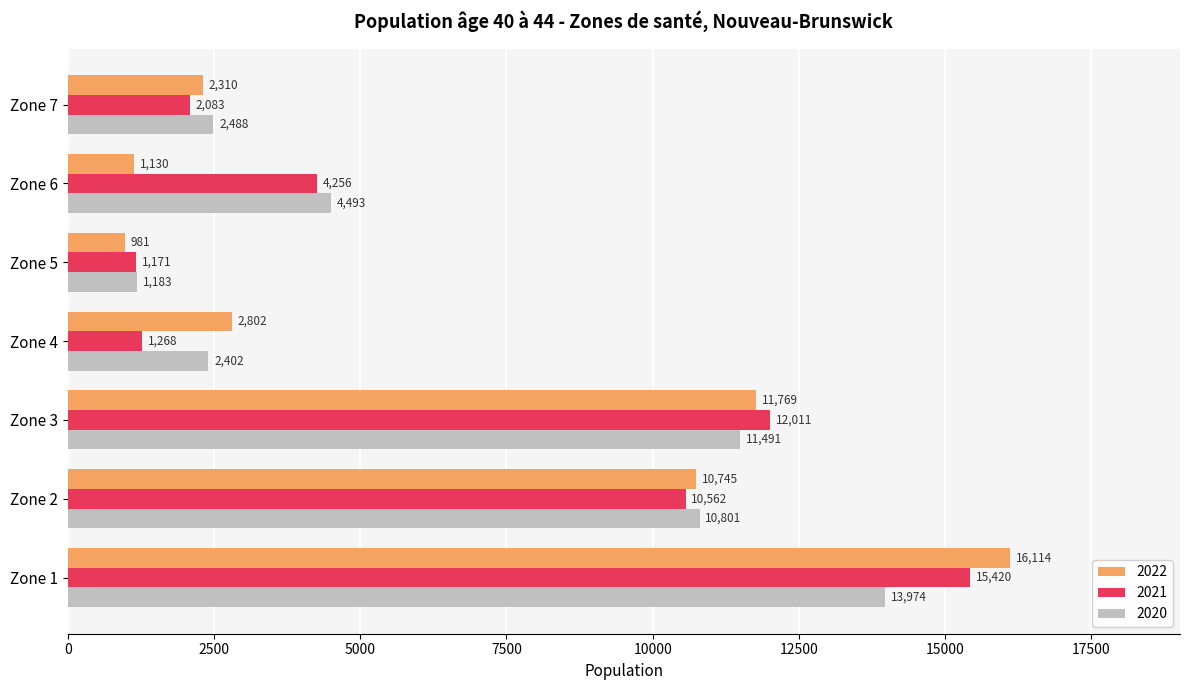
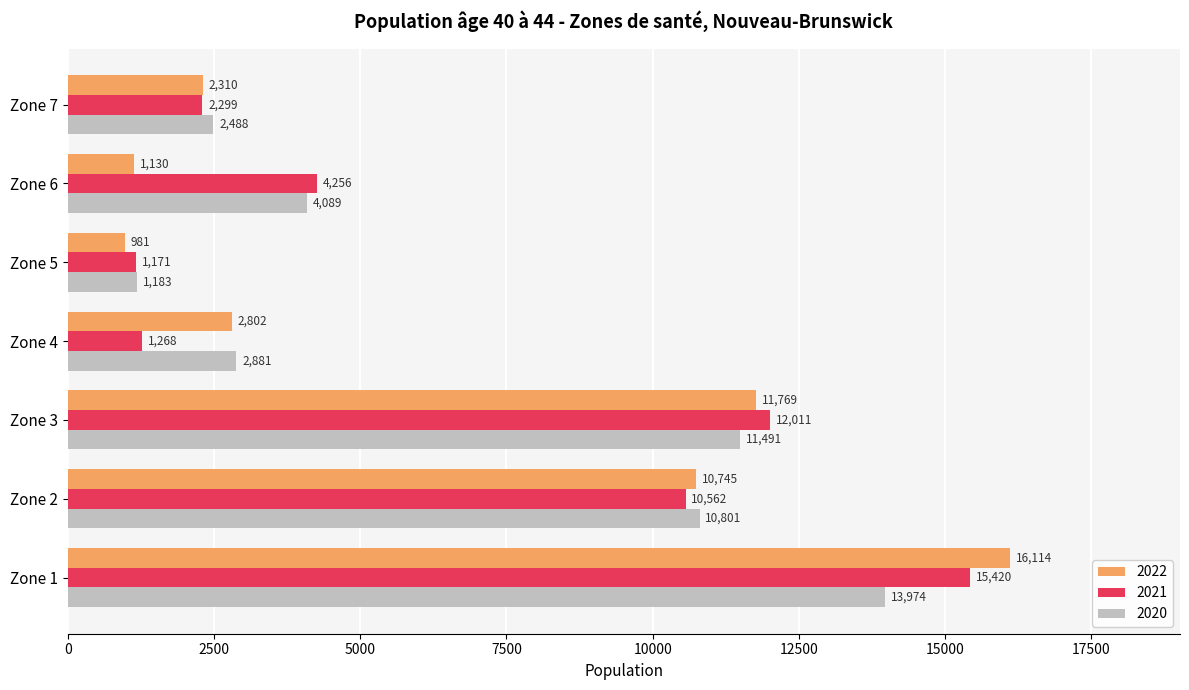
2021, Zone 7: 2,083 -> 2,299
2020, Zone 6: 4,493 -> 4,089
2020, Zone 4: 2,402 -> 2,881
